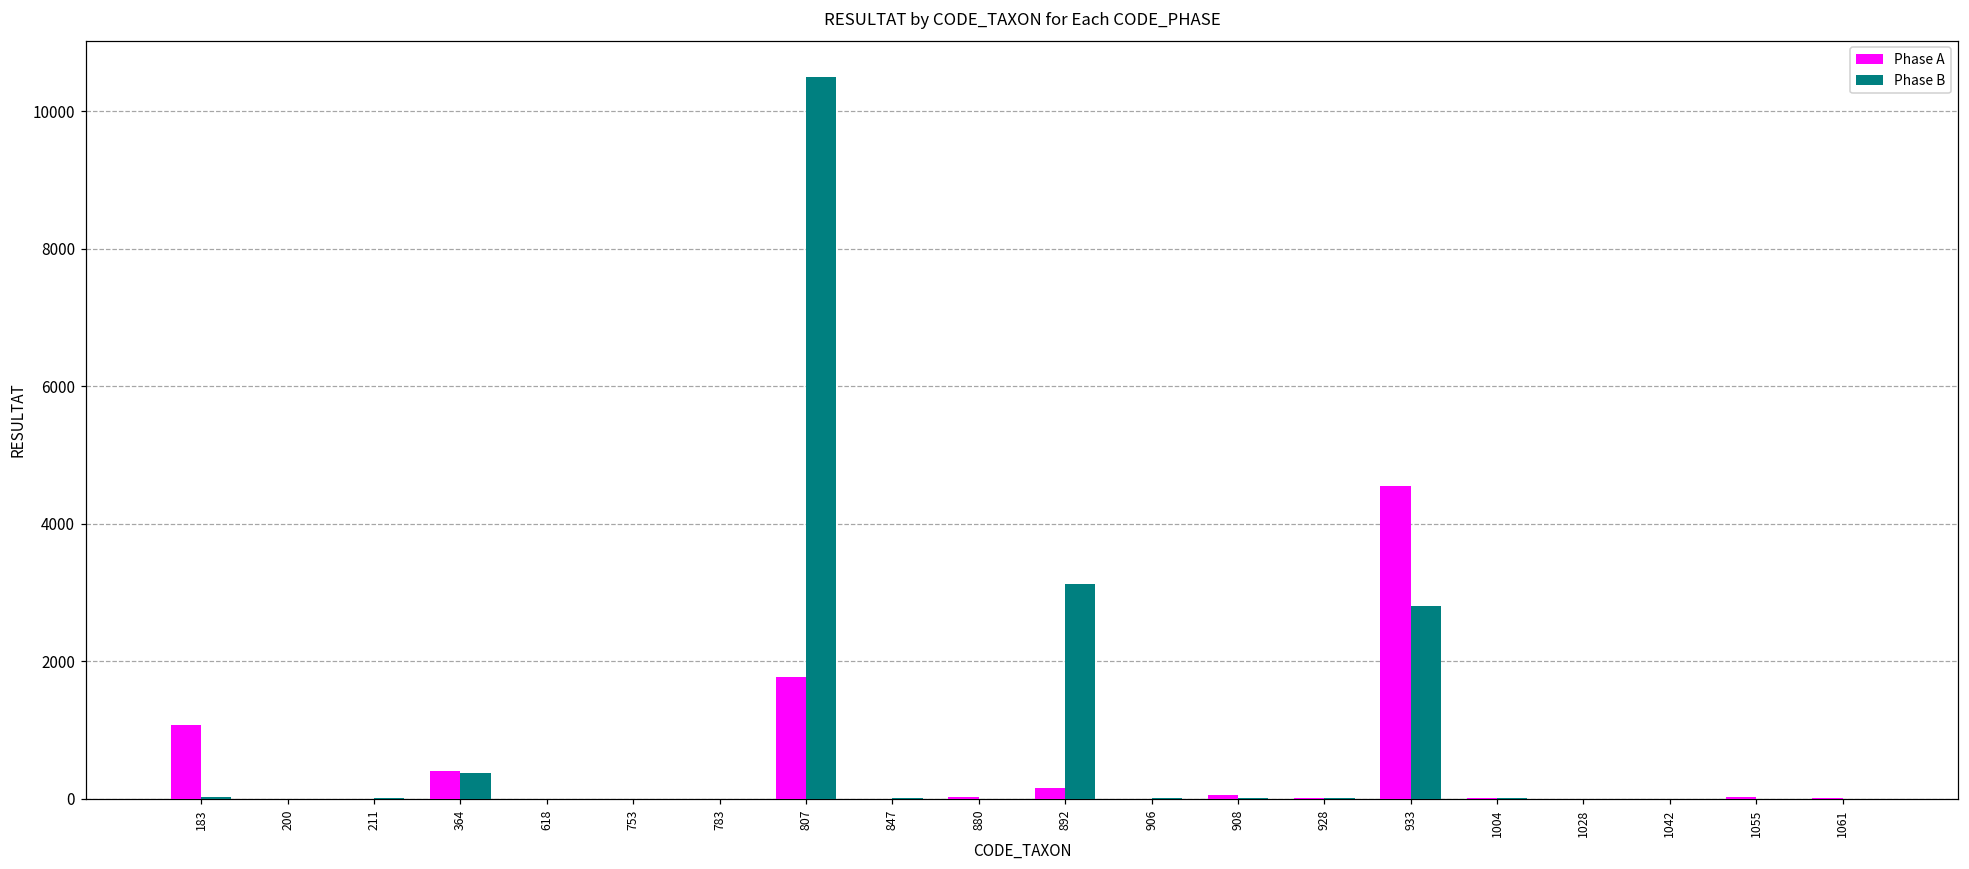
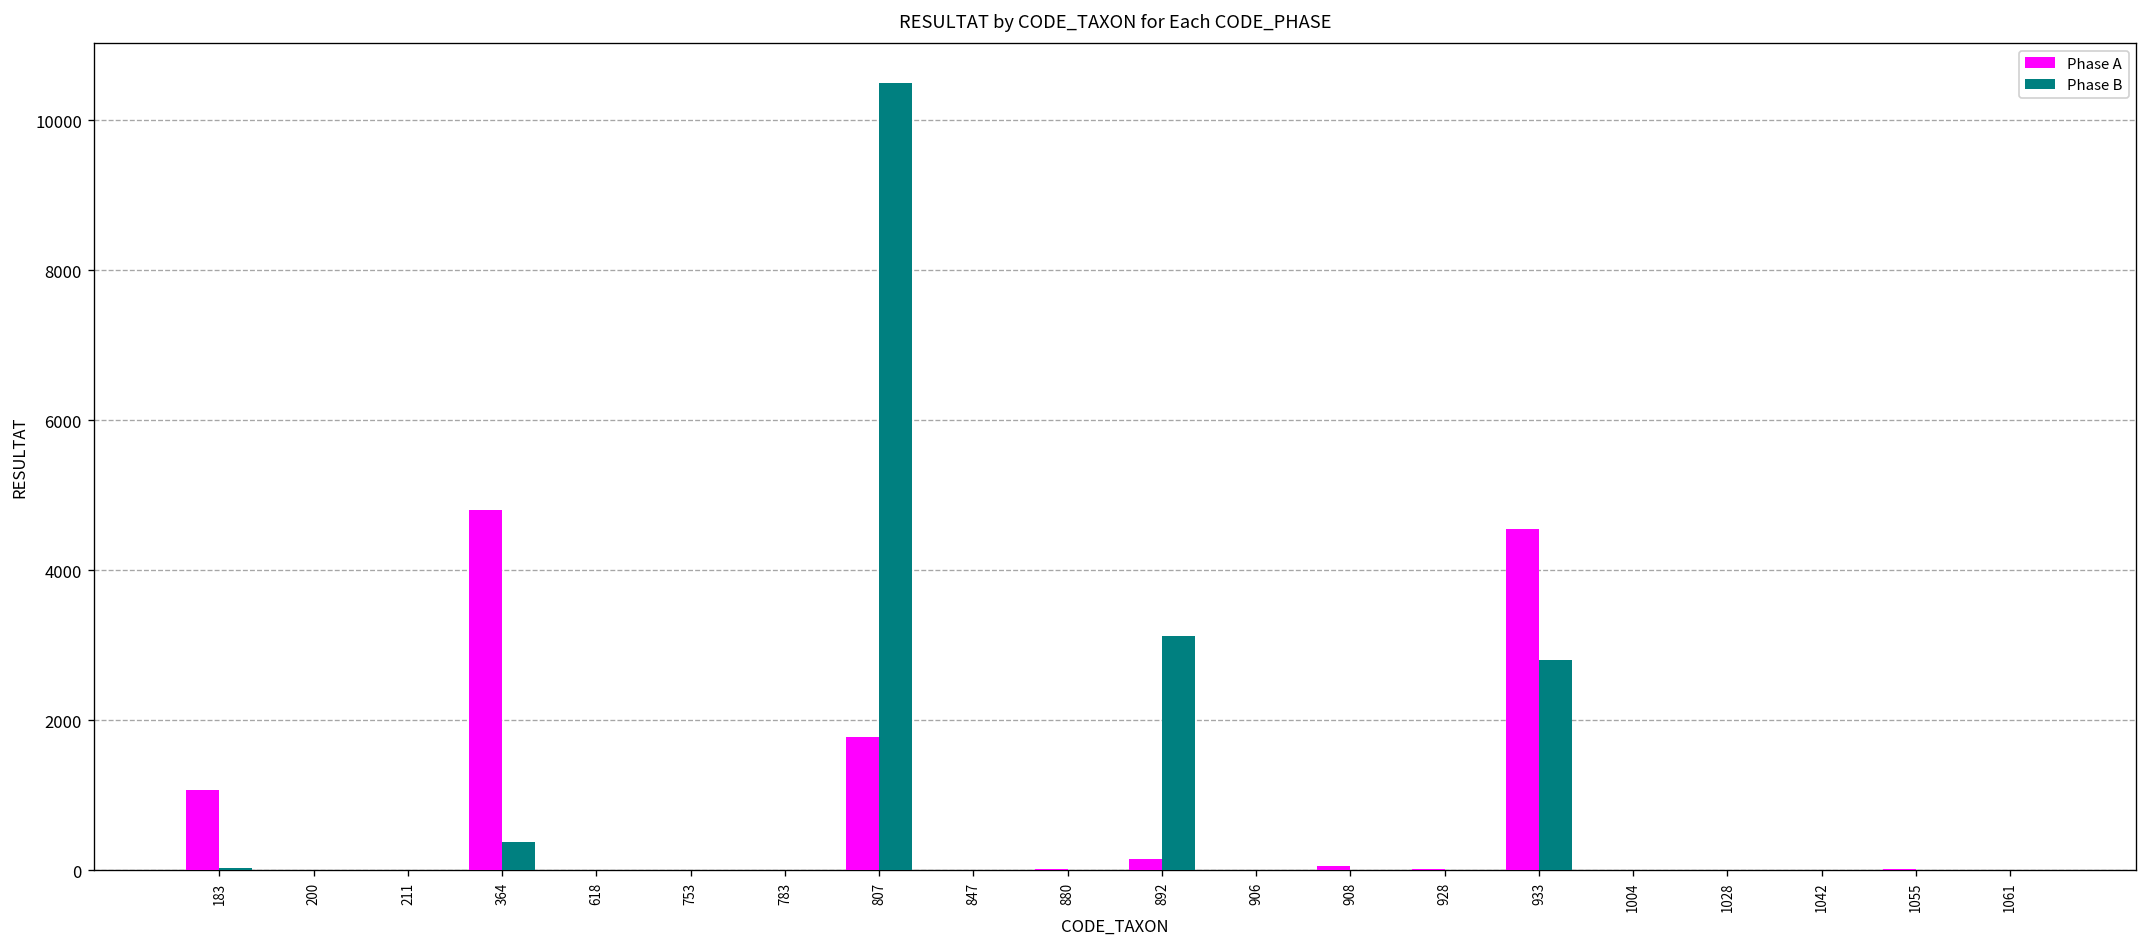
Phase A, 364: 400 -> 4800
